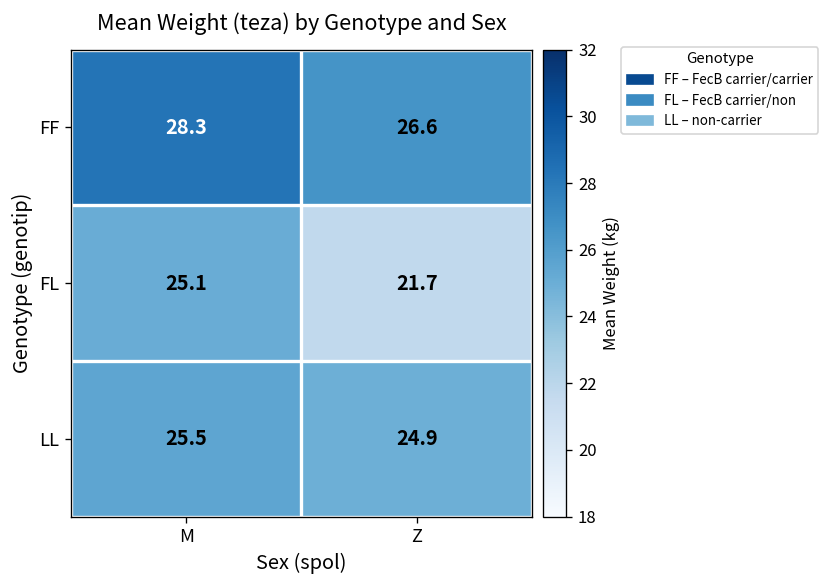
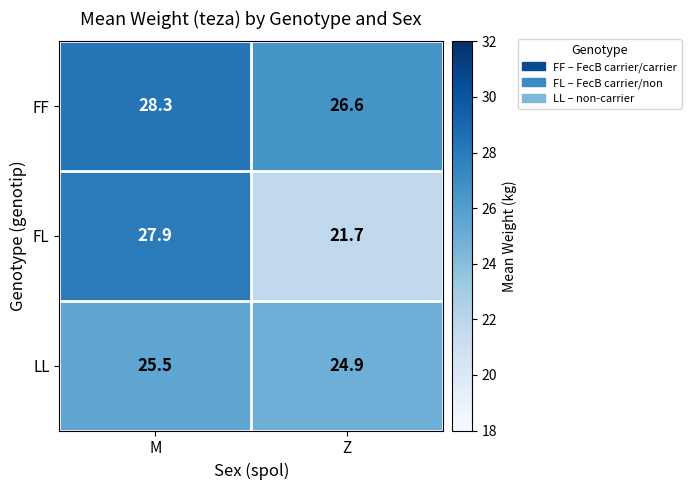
FL, M: 25.1 -> 27.9
